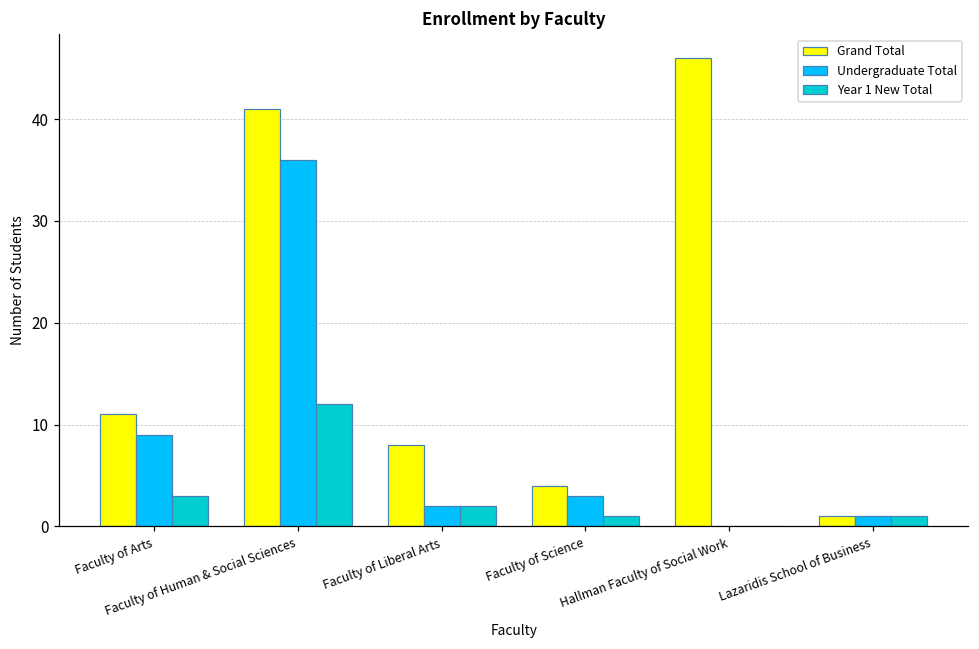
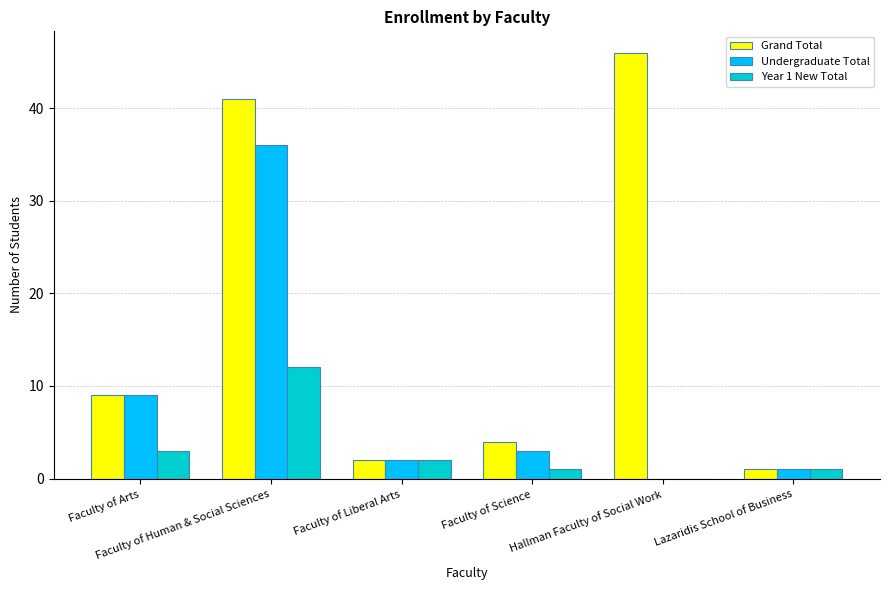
Grand Total, Faculty of Arts: 11 -> 9
Grand Total, Faculty of Liberal Arts: 8 -> 2
